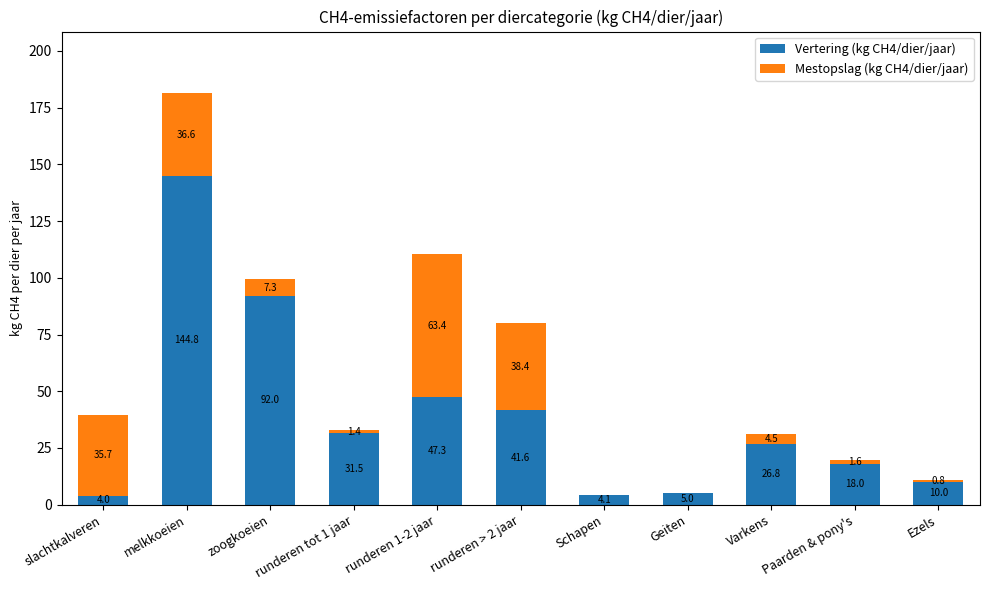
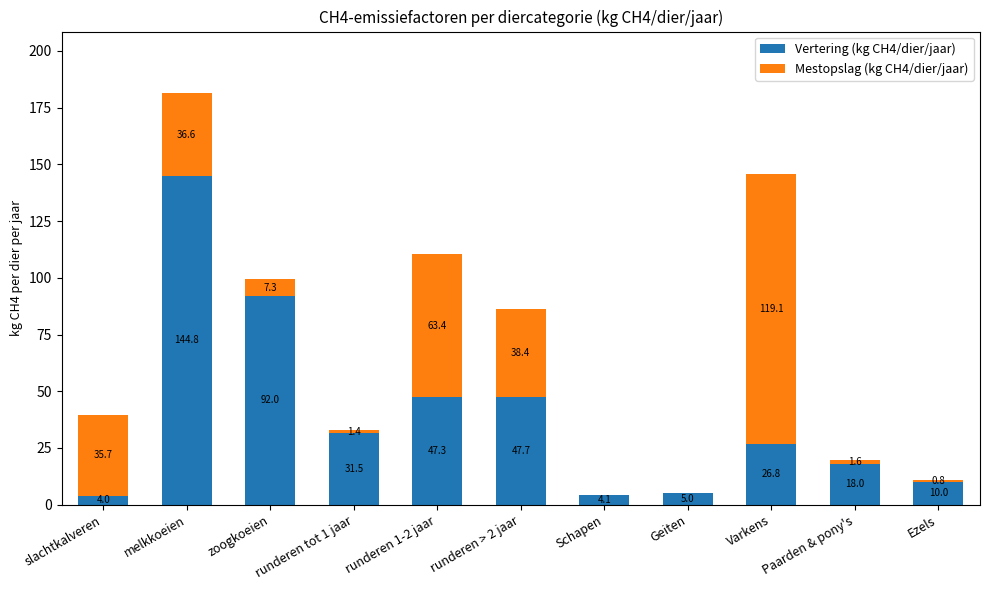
Vertering (kg CH4/dier/jaar), runderen > 2 jaar: 41.6 -> 47.7
Mestopslag (kg CH4/dier/jaar), Varkens: 4.5 -> 119.1
